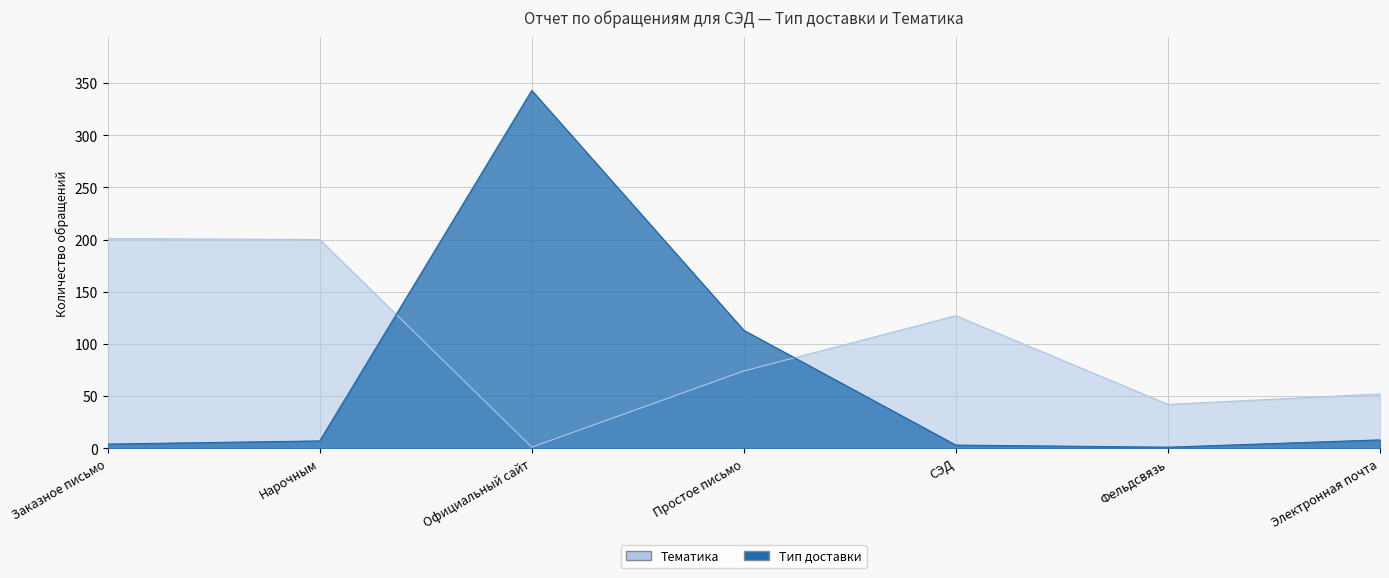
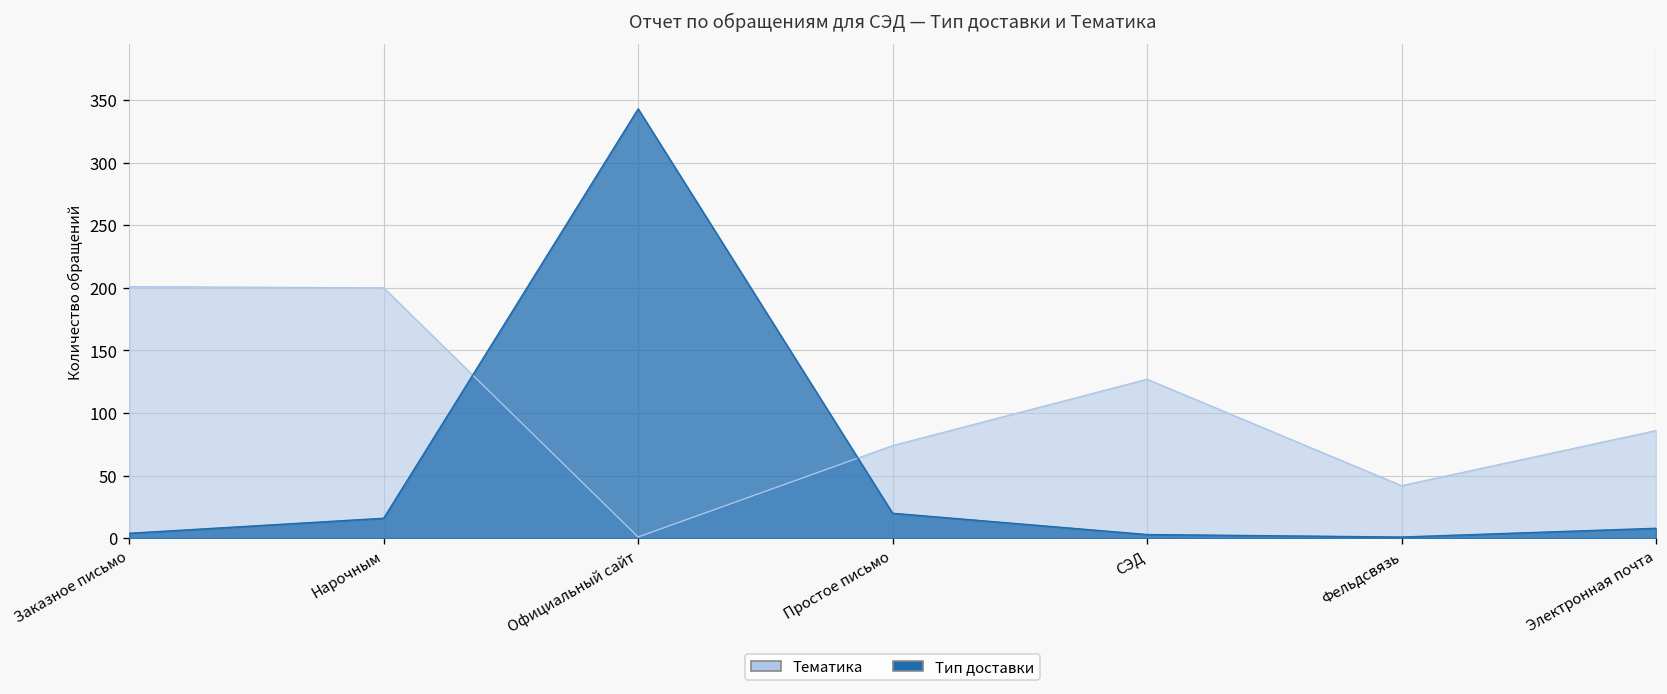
Тип доставки, Нарочным: 7 -> 16
Тип доставки, Простое письмо: 113 -> 20
Тематика, Электронная почта: 52 -> 86
